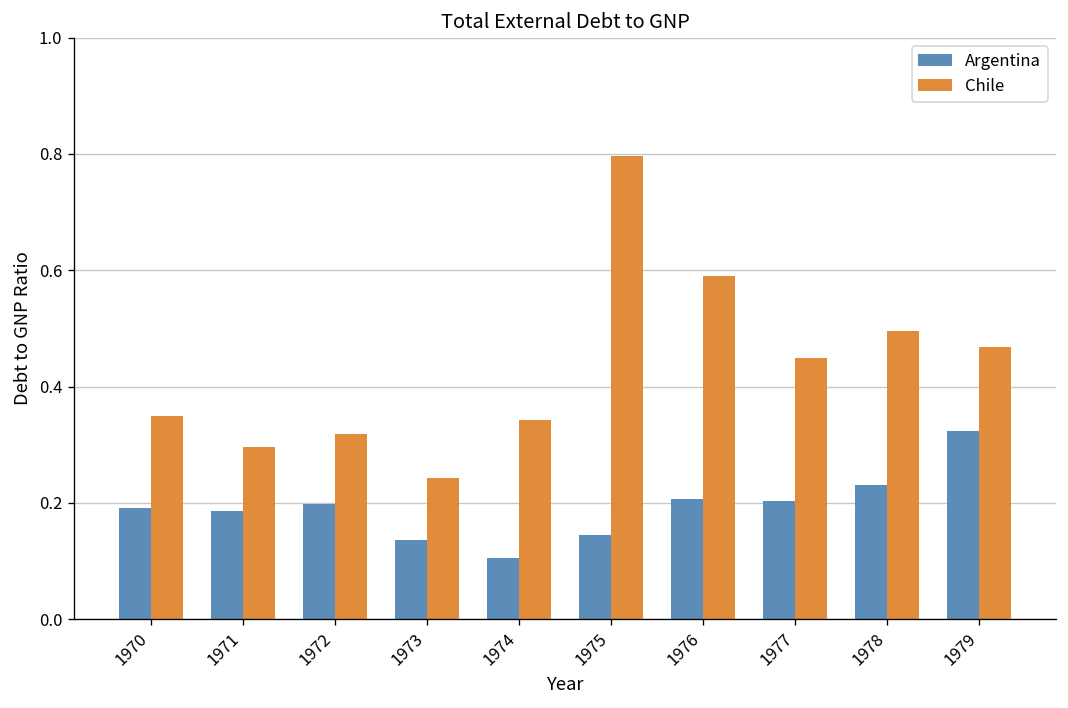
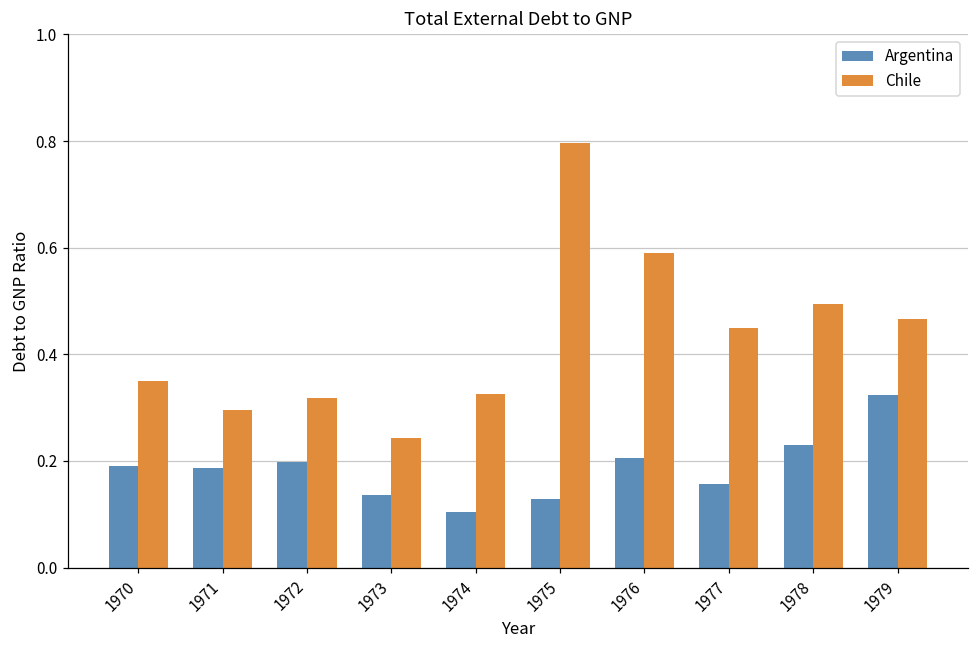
Chile, 1974: 0.34 -> 0.33
Argentina, 1975: 0.15 -> 0.13
Argentina, 1977: 0.20 -> 0.16
